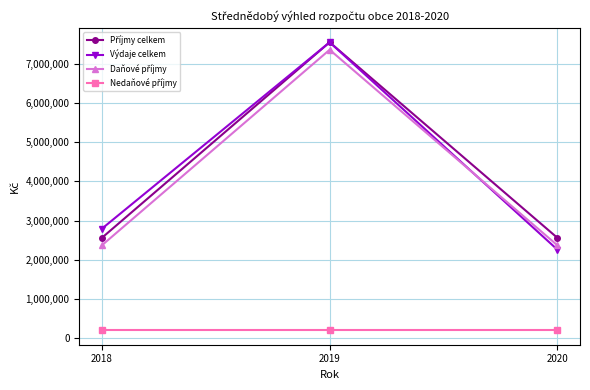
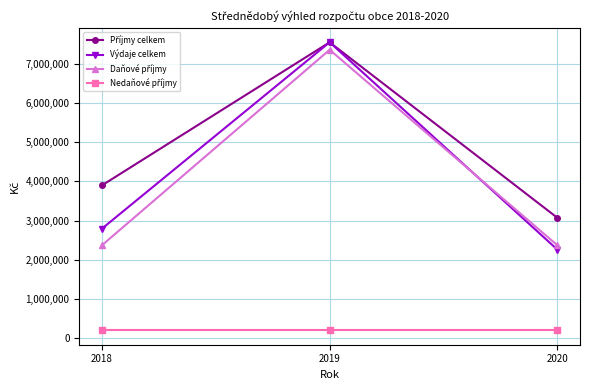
Příjmy celkem, 2018: 2,600,000 -> 3,900,000
Příjmy celkem, 2020: 2,600,000 -> 3,100,000
